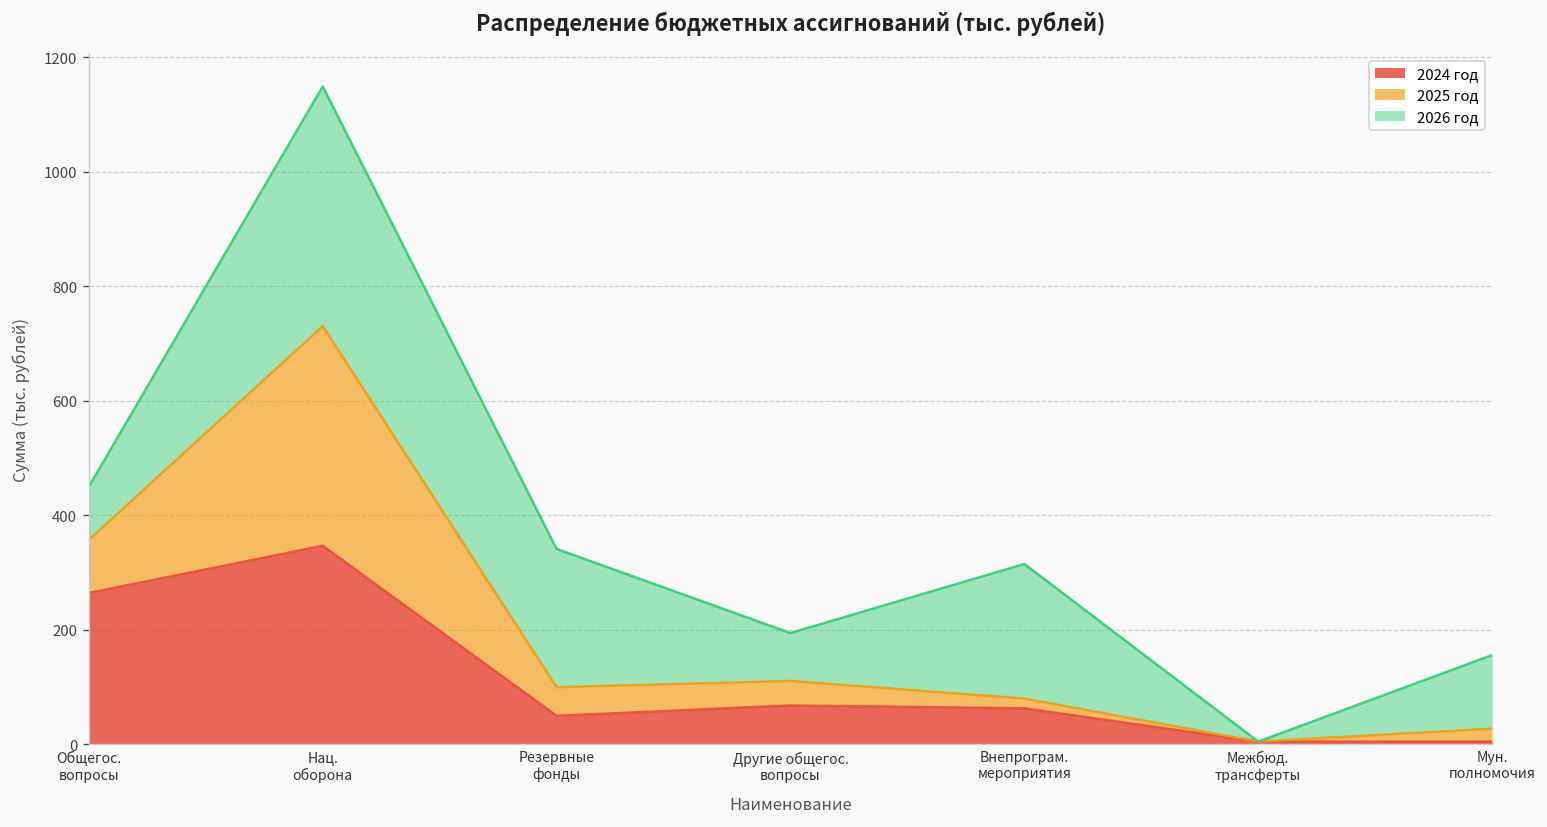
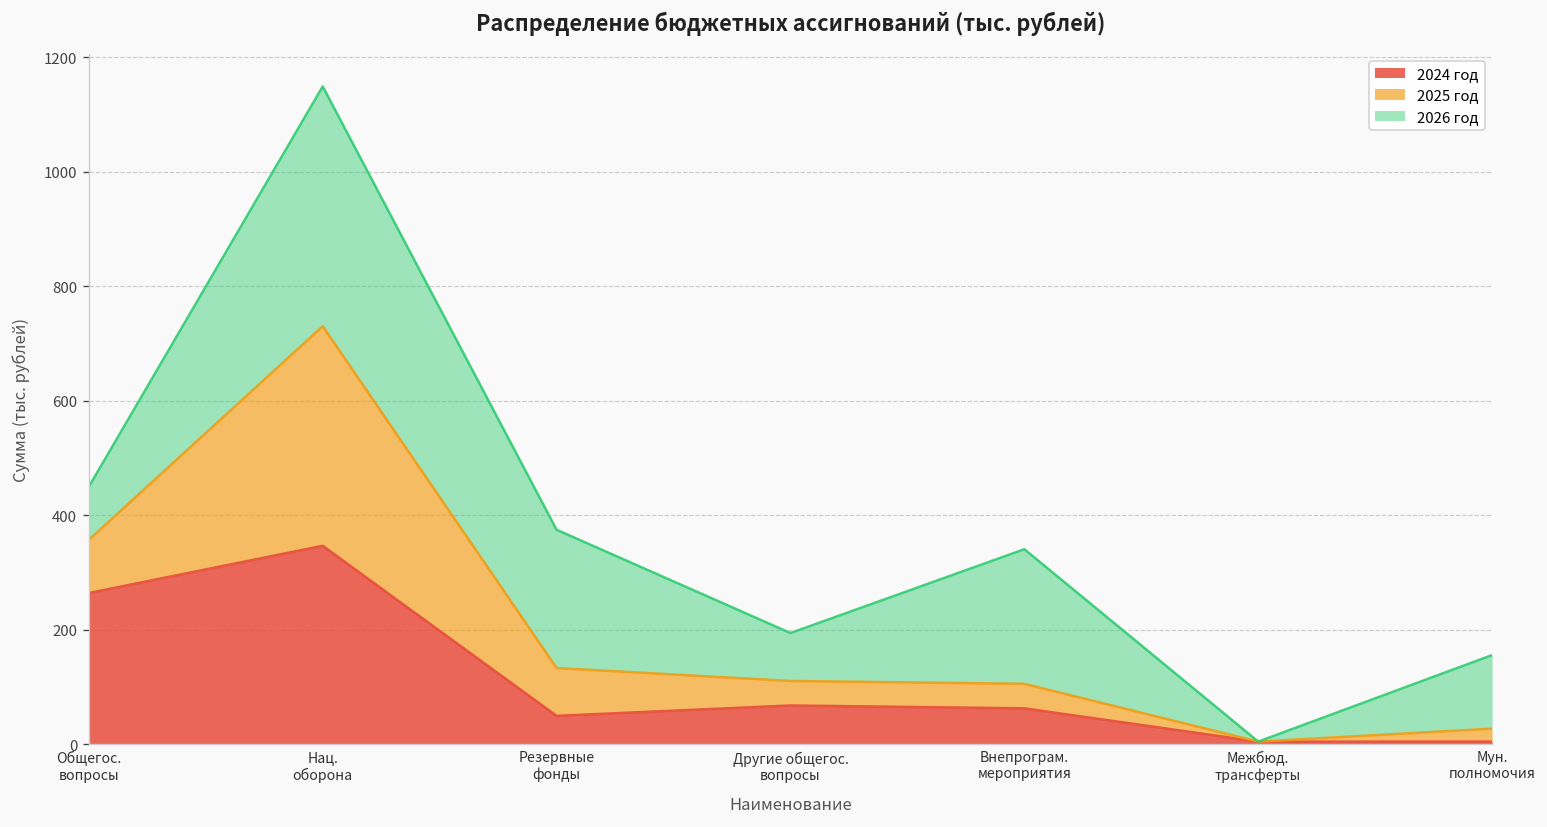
2025 год, Резервные фонды: 50 -> 80
2025 год, Внепрограм. мероприятия: 20 -> 40
